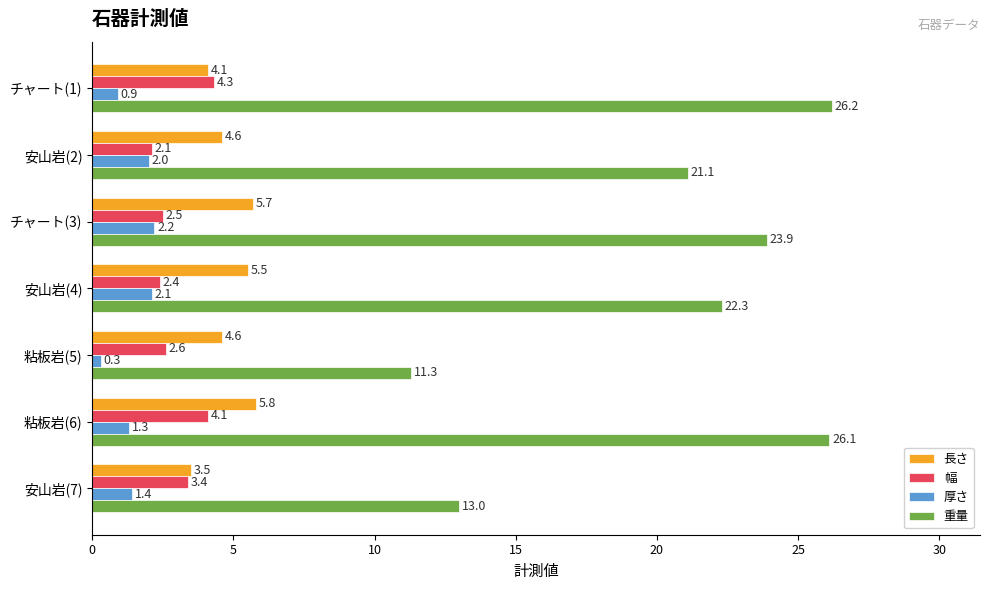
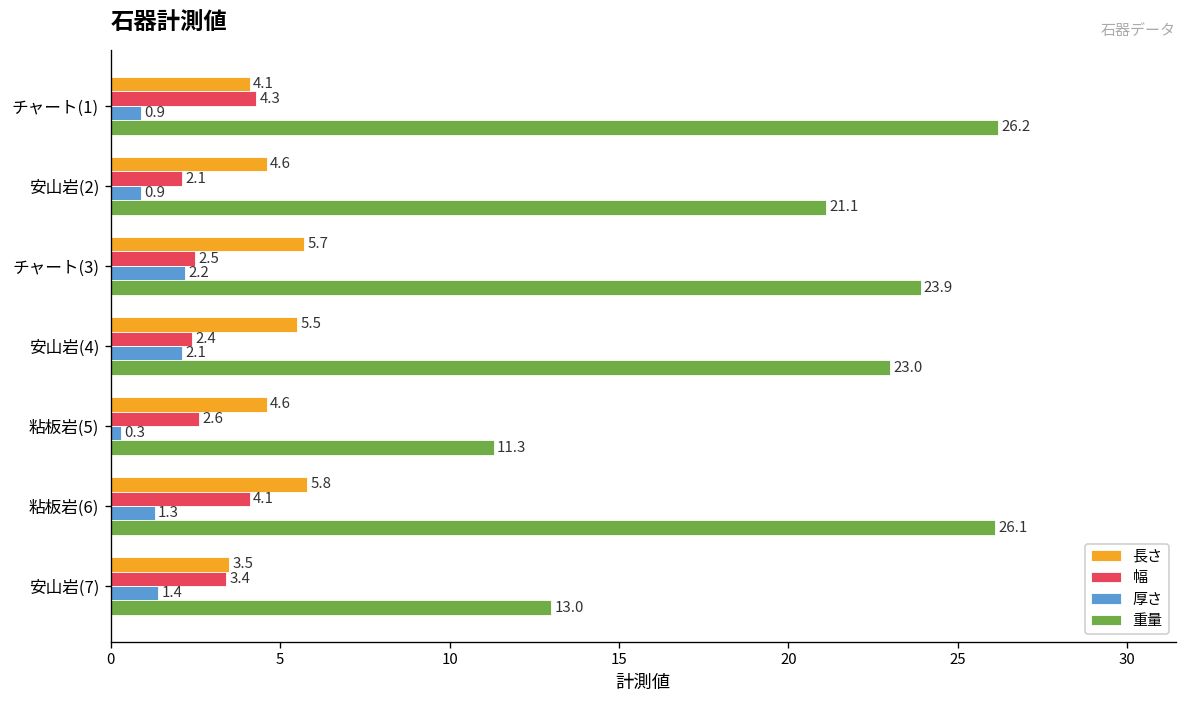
厚さ, 安山岩(2): 2.0 -> 0.9
重量, 安山岩(4): 22.3 -> 23.0
